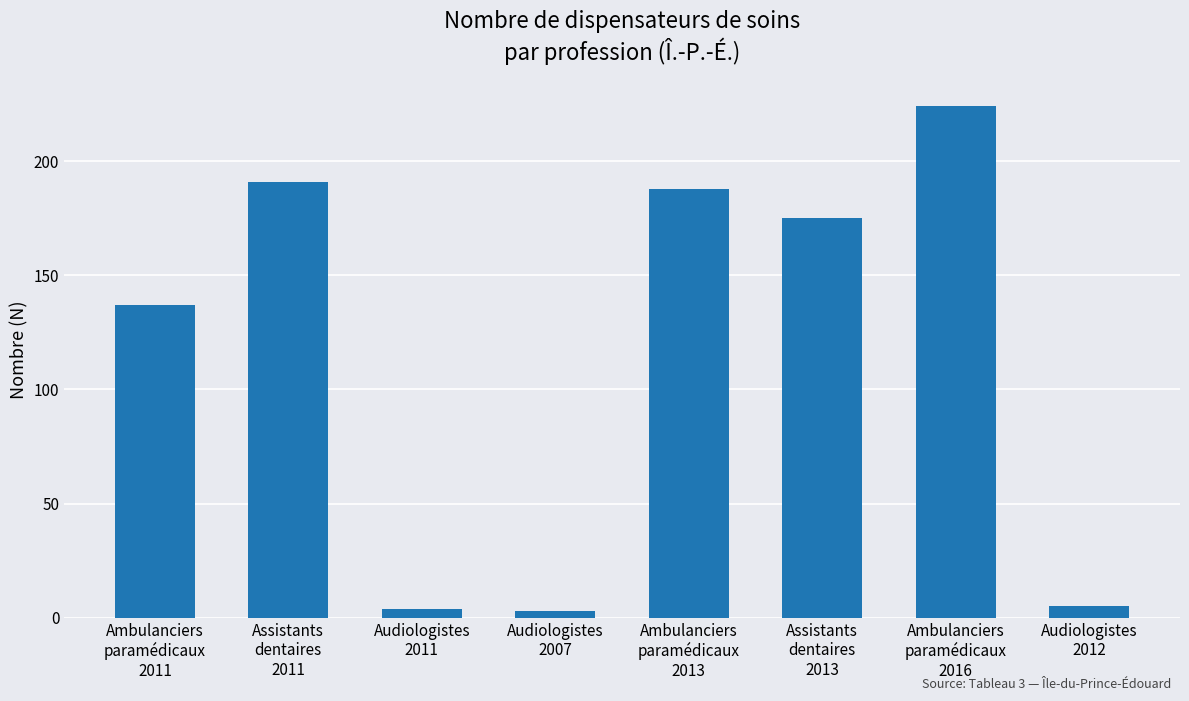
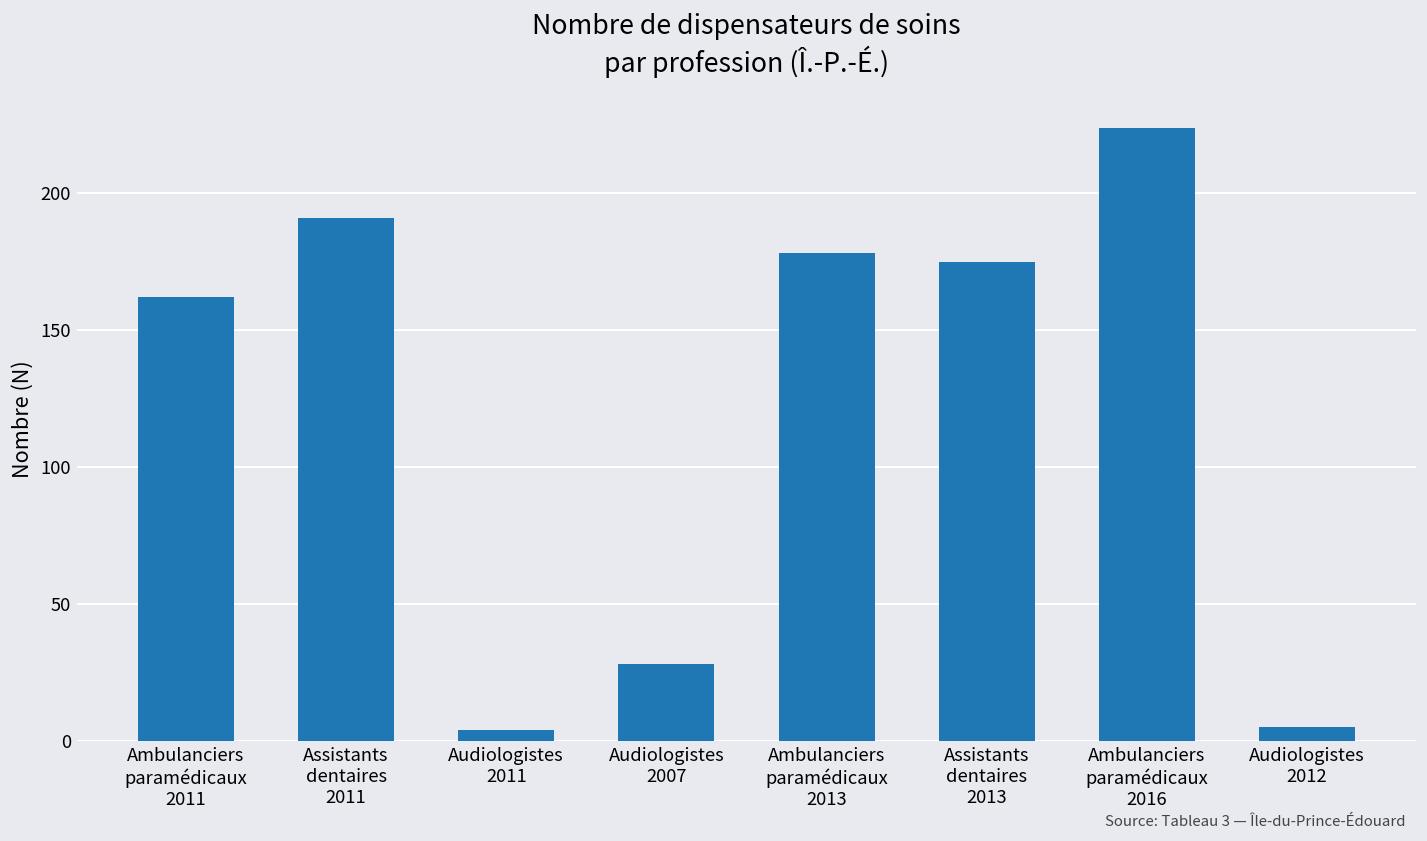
Ambulanciers paramédicaux 2011: 137 -> 162
Audiologistes 2007: 3 -> 28
Ambulanciers paramédicaux 2013: 188 -> 178
